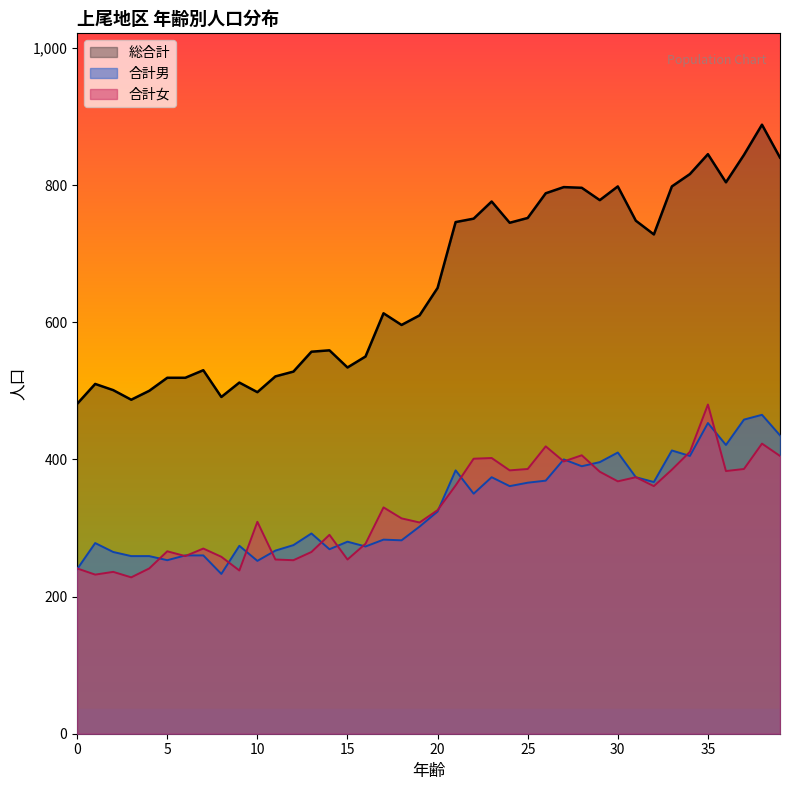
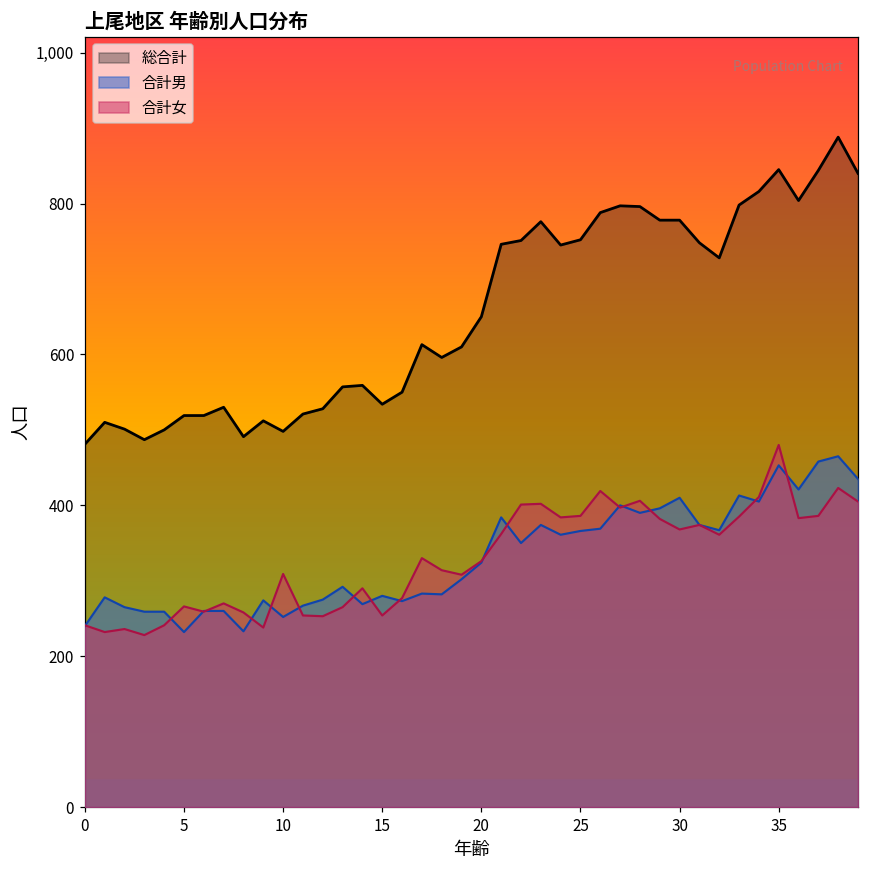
合計男, 5: 250 -> 230
総合計, 30: 800 -> 780
